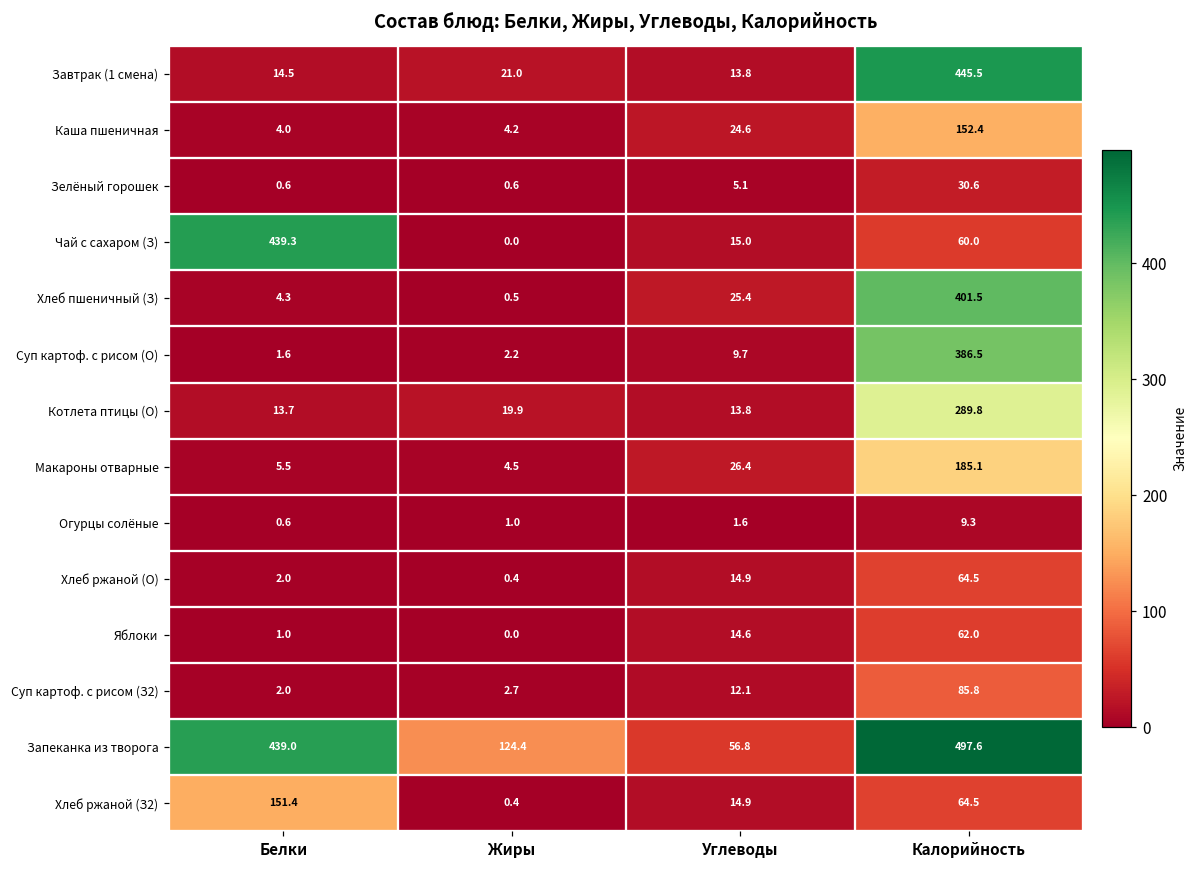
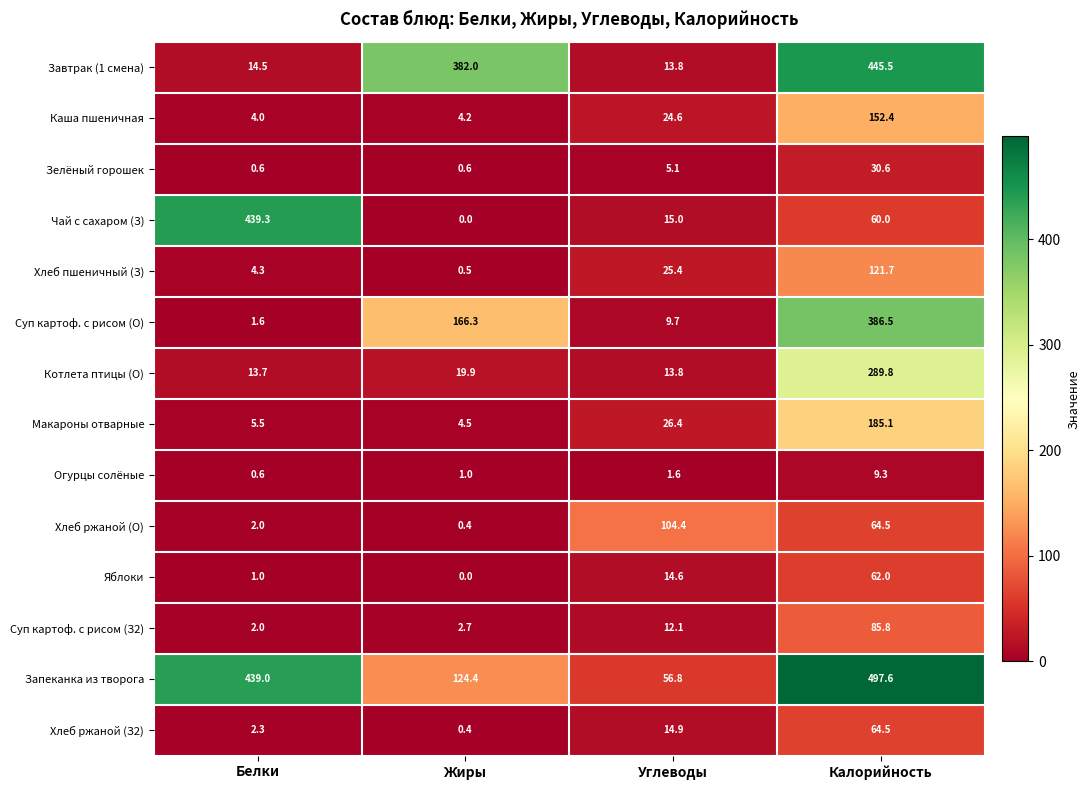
Завтрак (1 смена), Жиры: 21.0 -> 382.0
Хлеб пшеничный (З), Калорийность: 401.5 -> 121.7
Суп картоф. с рисом (О), Жиры: 2.2 -> 166.3
Хлеб ржаной (О), Углеводы: 14.9 -> 104.4
Хлеб ржаной (З2), Белки: 151.4 -> 2.3
